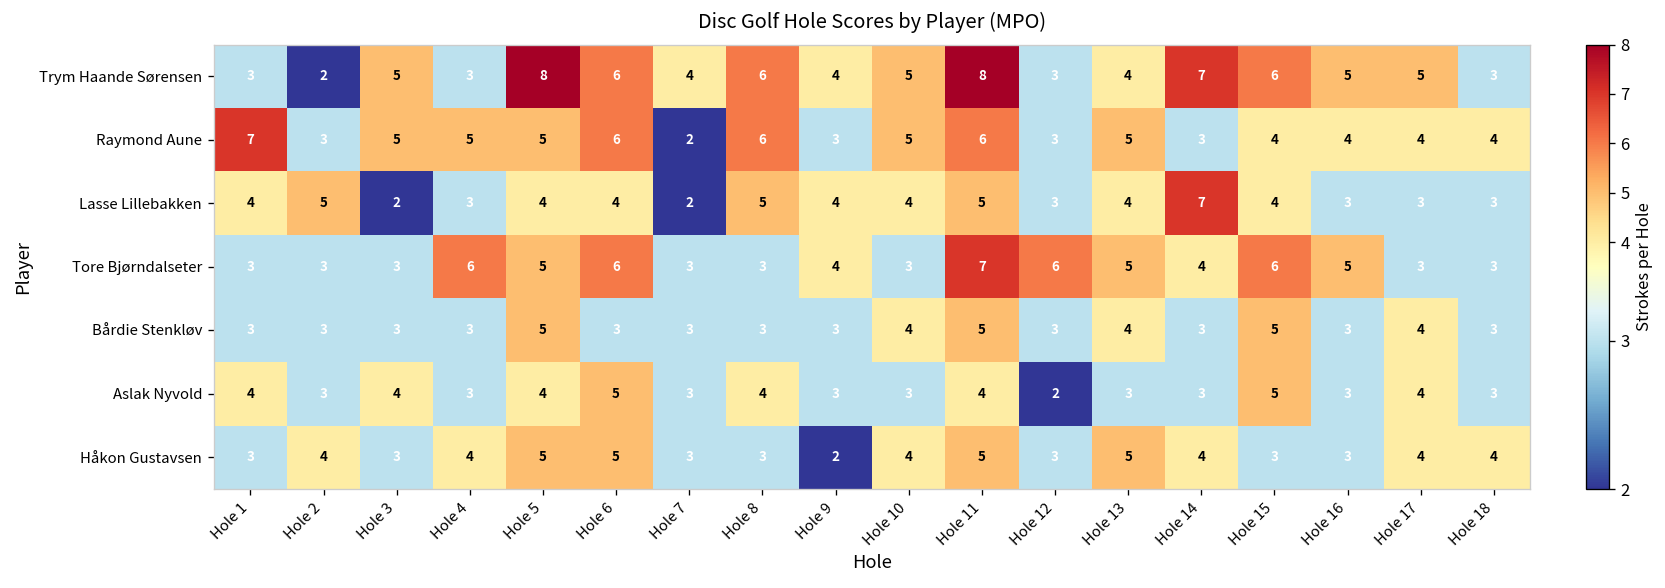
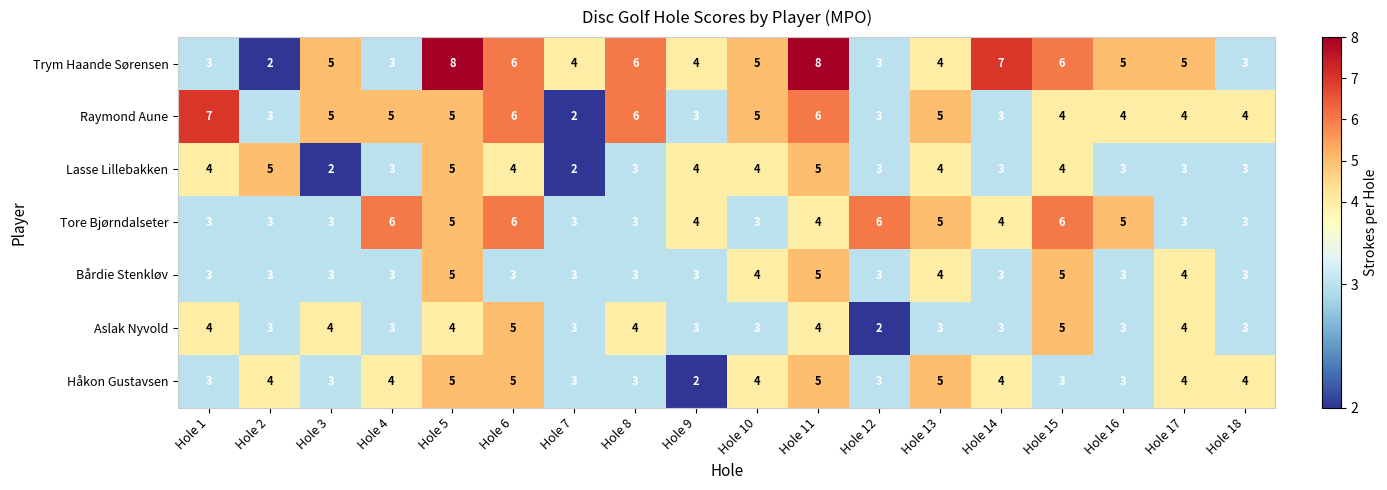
Lasse Lillebakken, Hole 5: 4 -> 5
Lasse Lillebakken, Hole 8: 5 -> 3
Lasse Lillebakken, Hole 14: 7 -> 3
Tore Bjørndalseter, Hole 11: 7 -> 4
